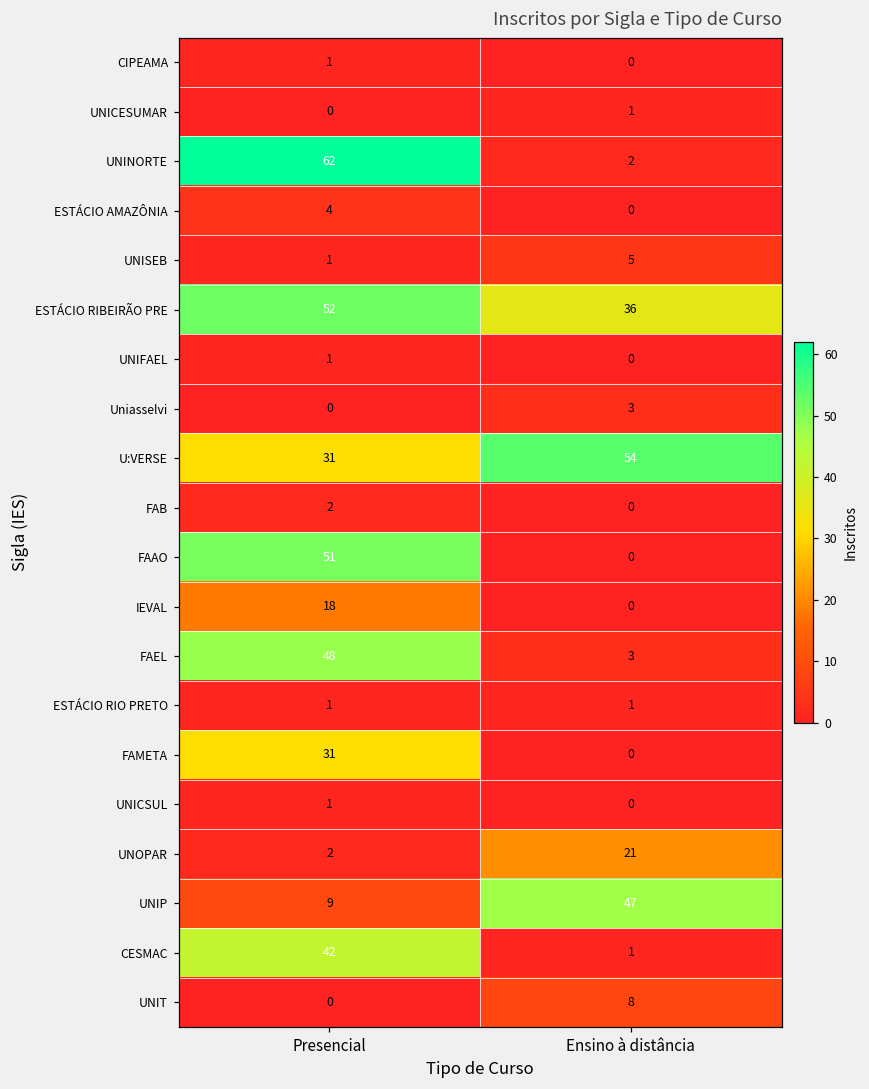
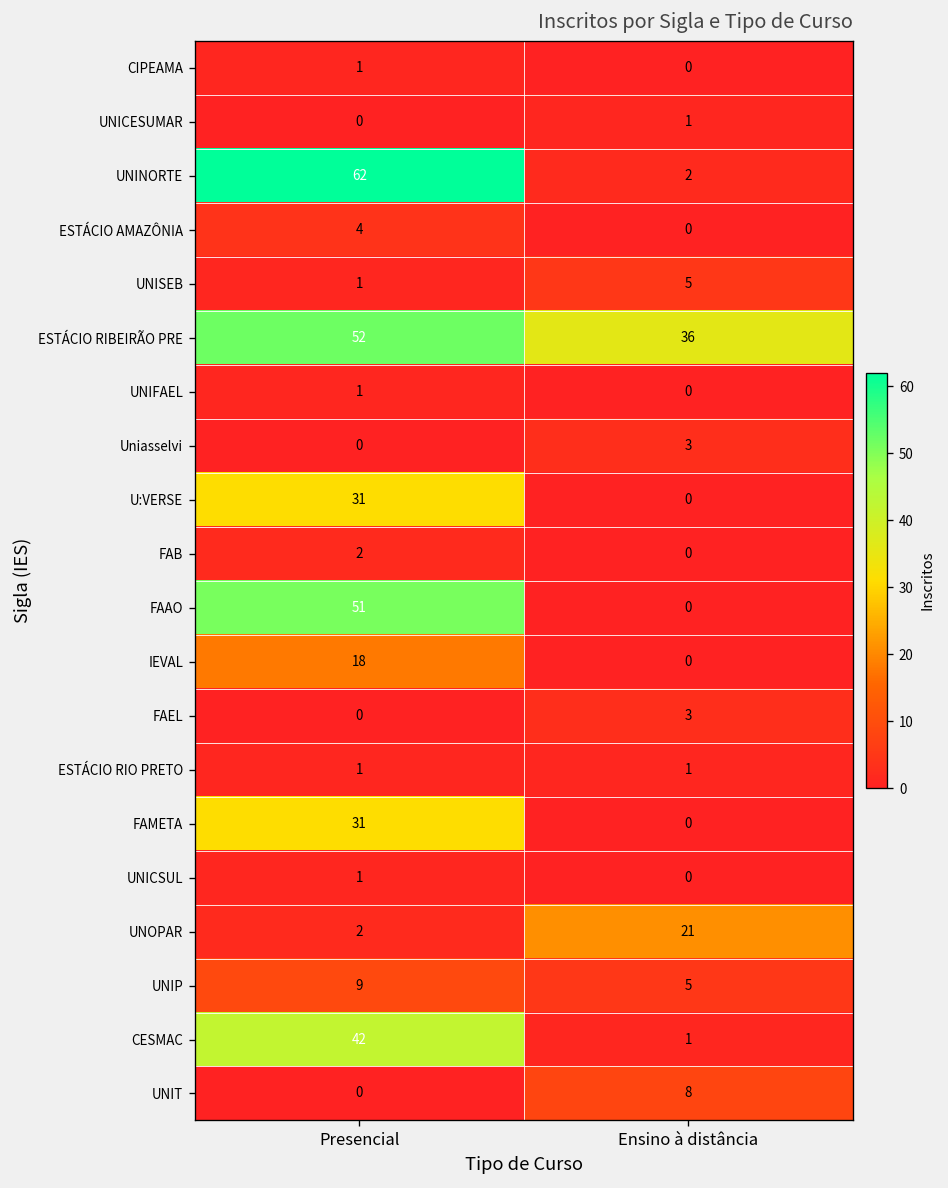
U:VERSE, Ensino à distância: 54 -> 0
FAEL, Presencial: 48 -> 0
UNIP, Ensino à distância: 47 -> 5
